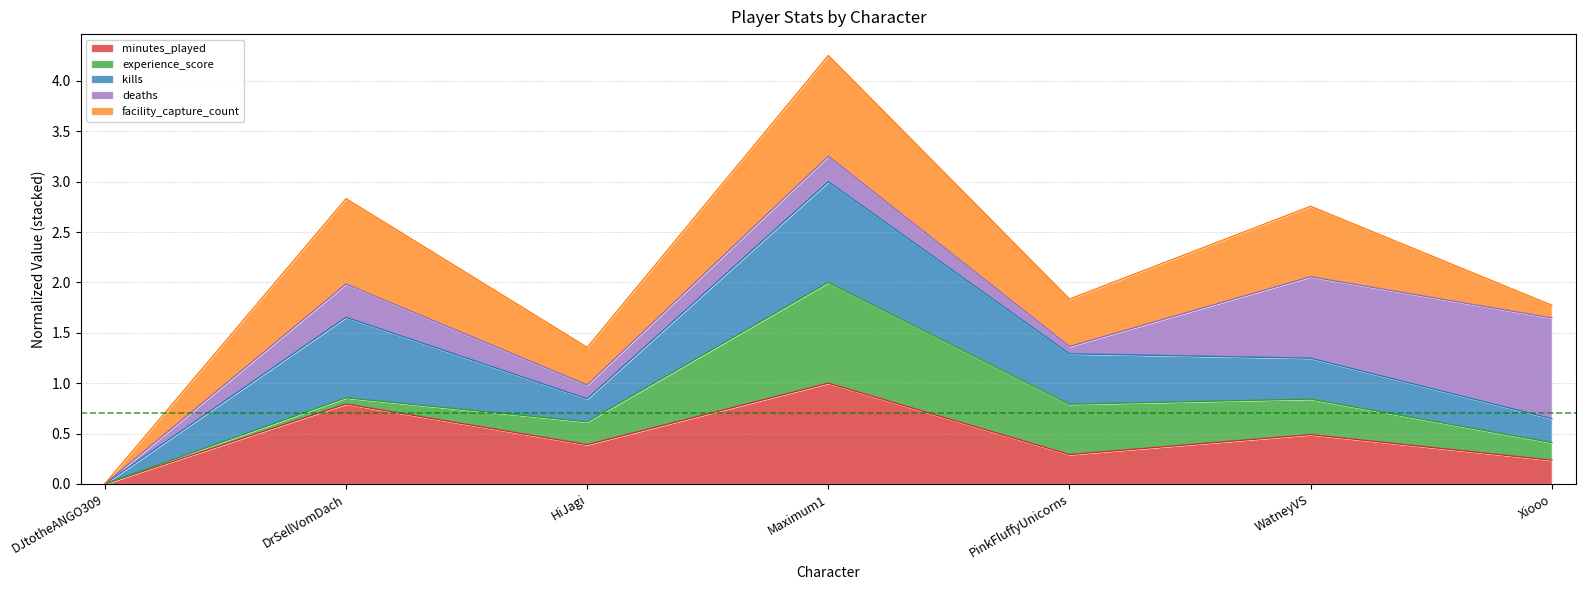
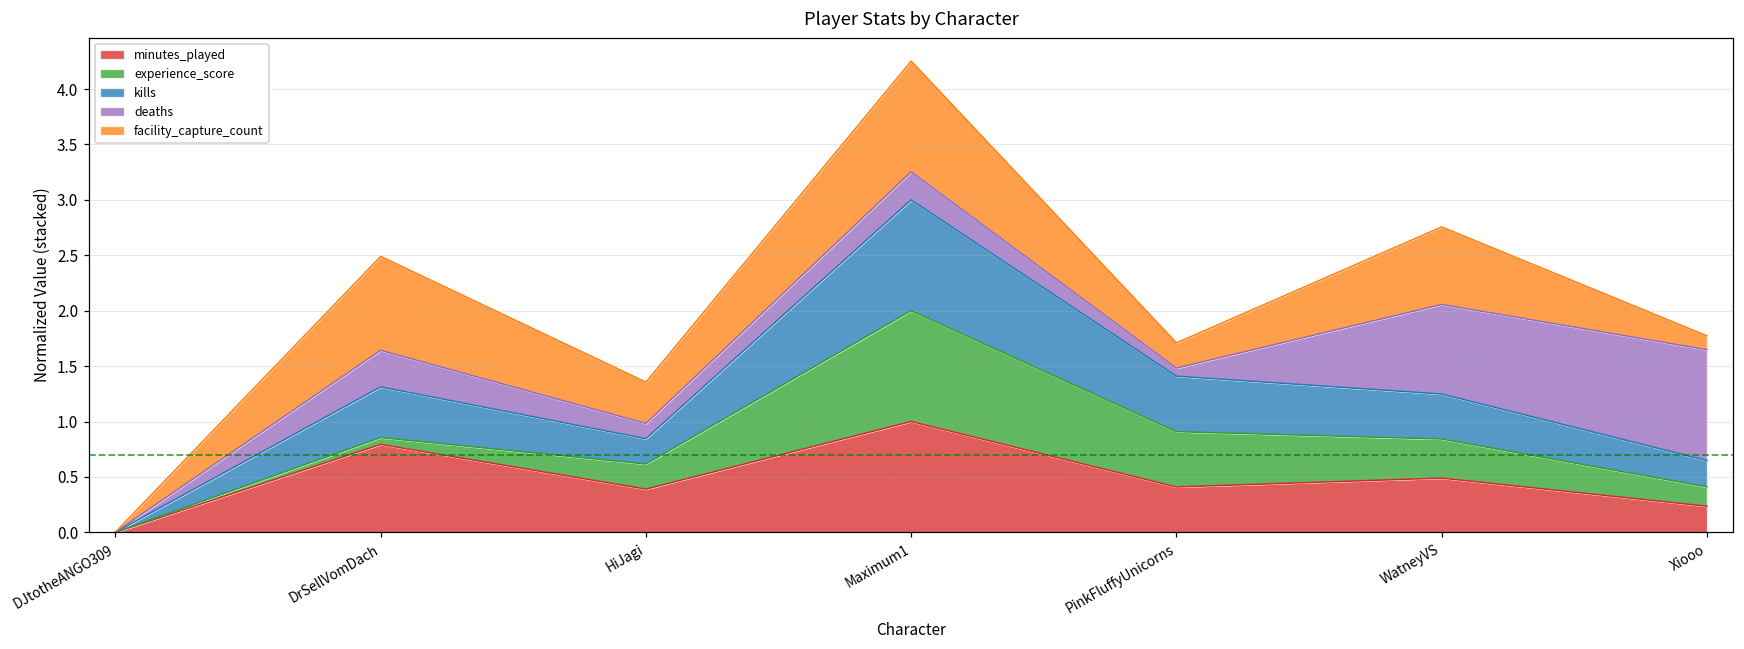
kills, DrSellVomDach: 0.80 -> 0.46
minutes_played, PinkFluffyUnicorns: 0.29 -> 0.41
facility_capture_count, PinkFluffyUnicorns: 0.47 -> 0.23
